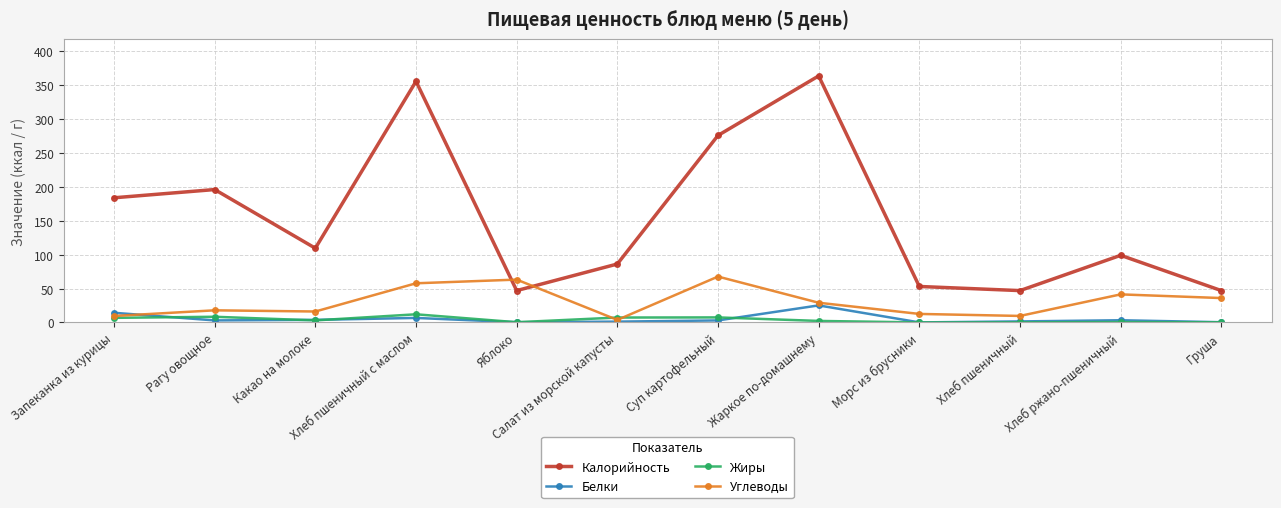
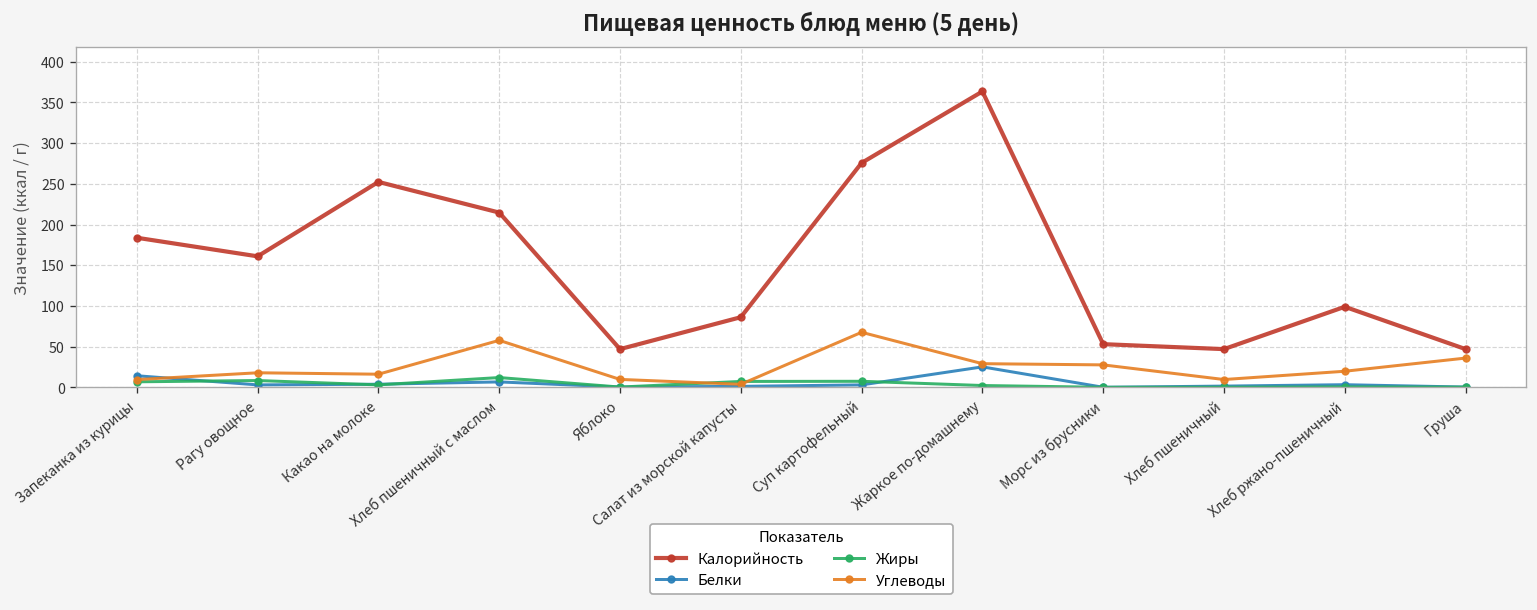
Калорийность, Рагу овощное: 200 -> 160
Калорийность, Какао на молоке: 110 -> 250
Калорийность, Хлеб пшеничный с маслом: 360 -> 210
Углеводы, Яблоко: 60 -> 10
Углеводы, Морс из брусники: 10 -> 30
Углеводы, Хлеб ржано-пшеничный: 40 -> 20
